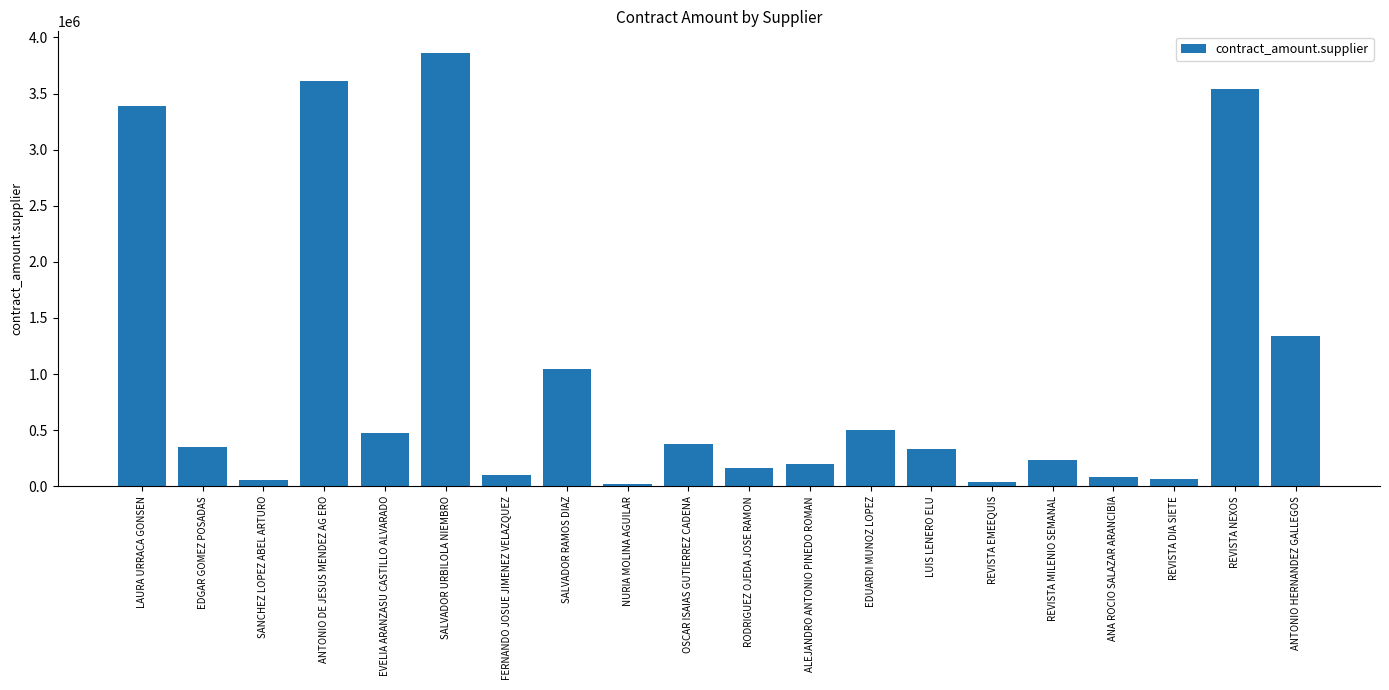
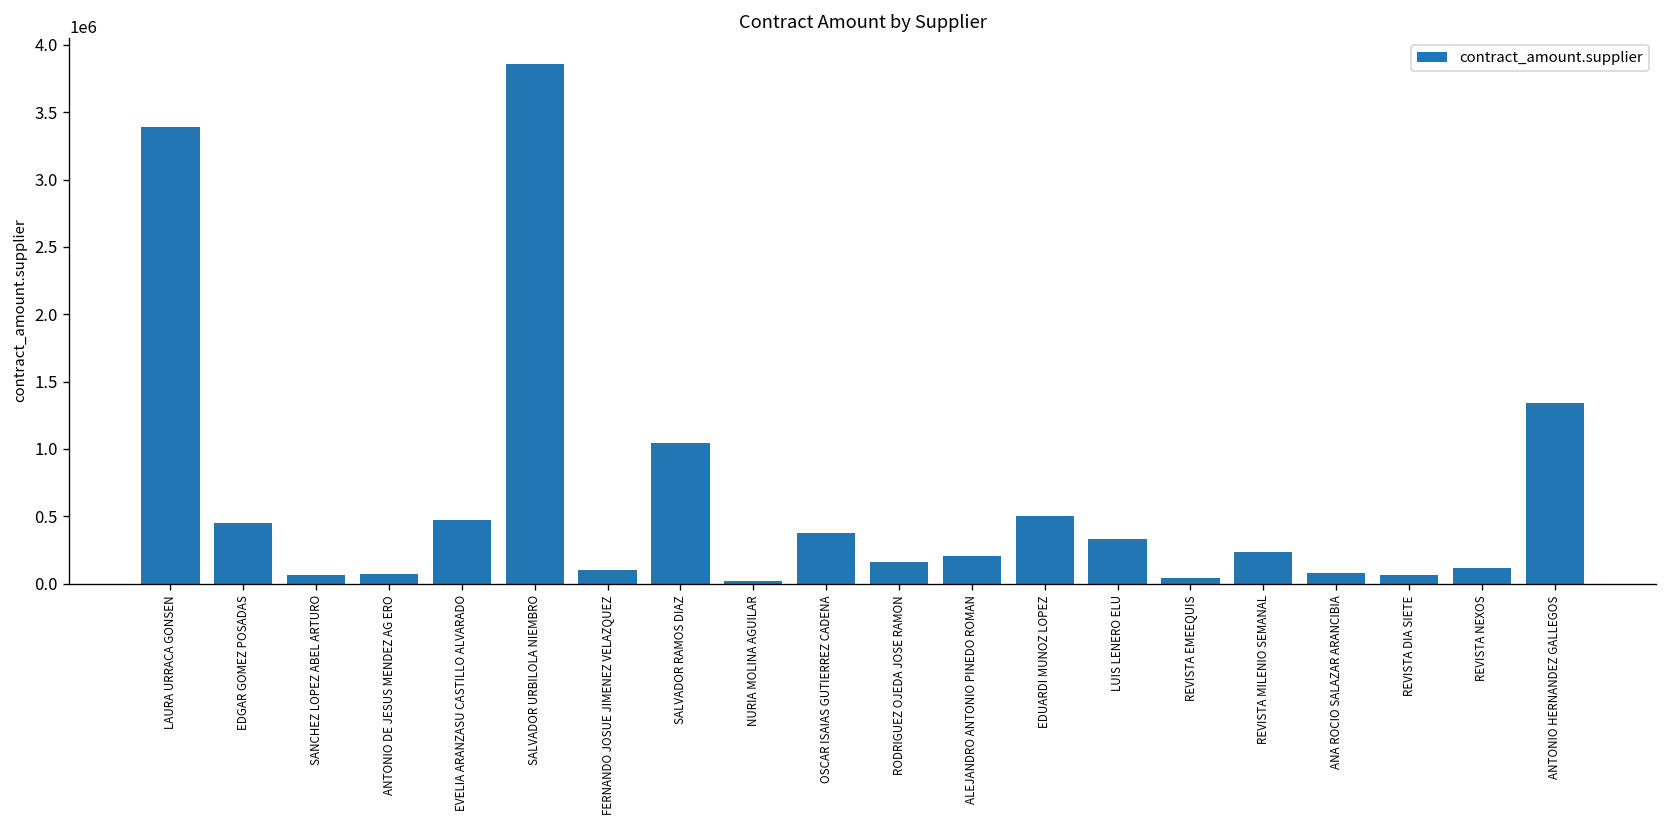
EDGAR GOMEZ POSADAS: 350000 -> 450000
ANTONIO DE JESUS MENDEZ AG ERO: 3610000 -> 70000
REVISTA NEXOS: 3540000 -> 110000
